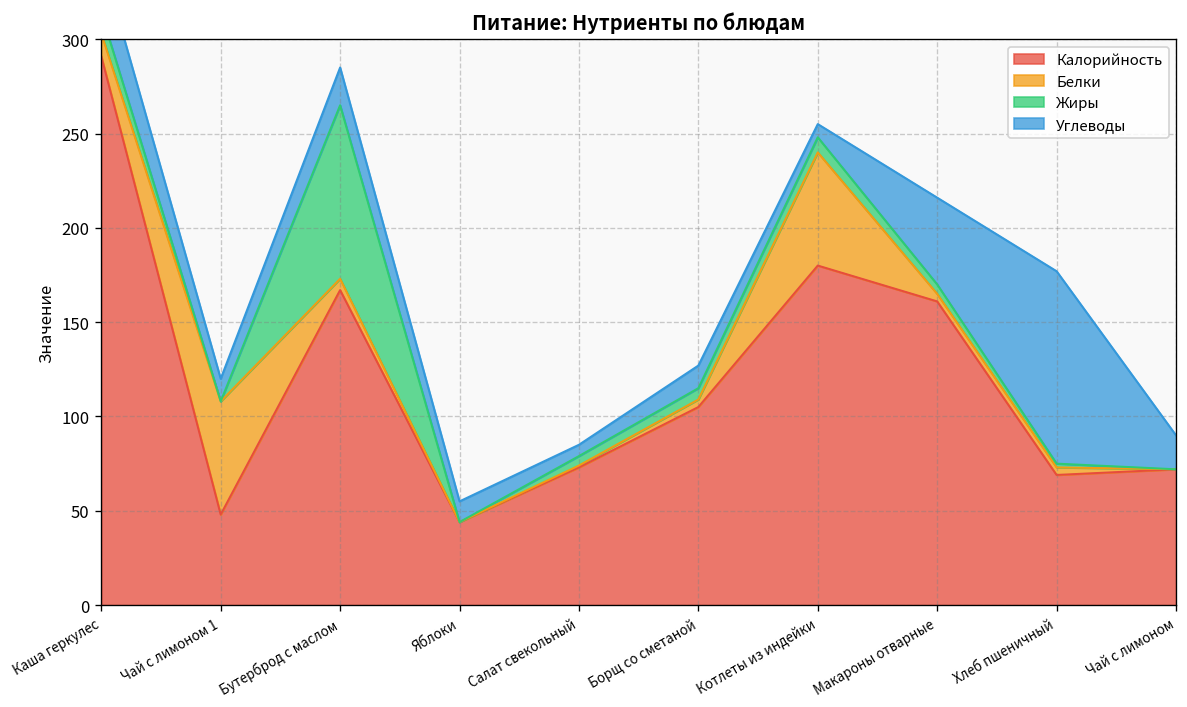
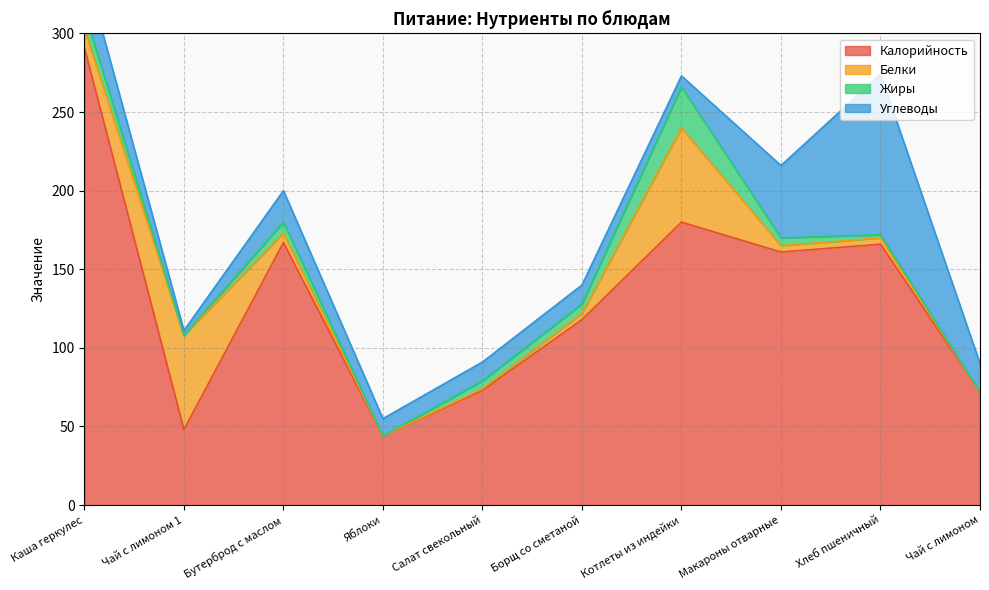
Углеводы, Чай с лимоном 1: 12 -> 3
Жиры, Бутерброд с маслом: 92 -> 7
Углеводы, Салат свекольный: 6 -> 12
Калорийность, Борщ со сметаной: 105 -> 118
Жиры, Котлеты из индейки: 8 -> 26
Калорийность, Хлеб пшеничный: 69 -> 166
